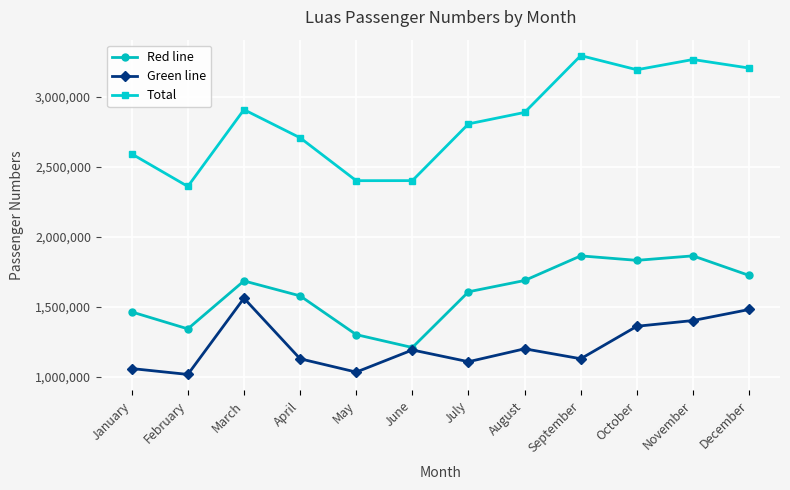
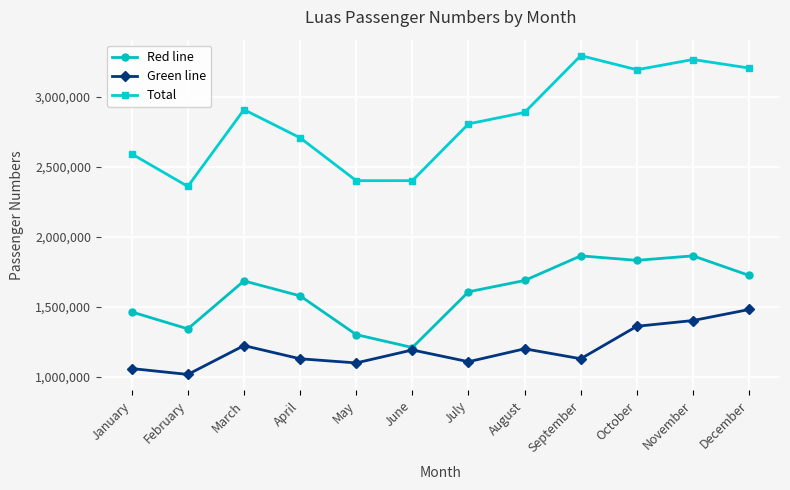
Green line, March: 1,560,000 -> 1,220,000
Green line, May: 1,030,000 -> 1,100,000
